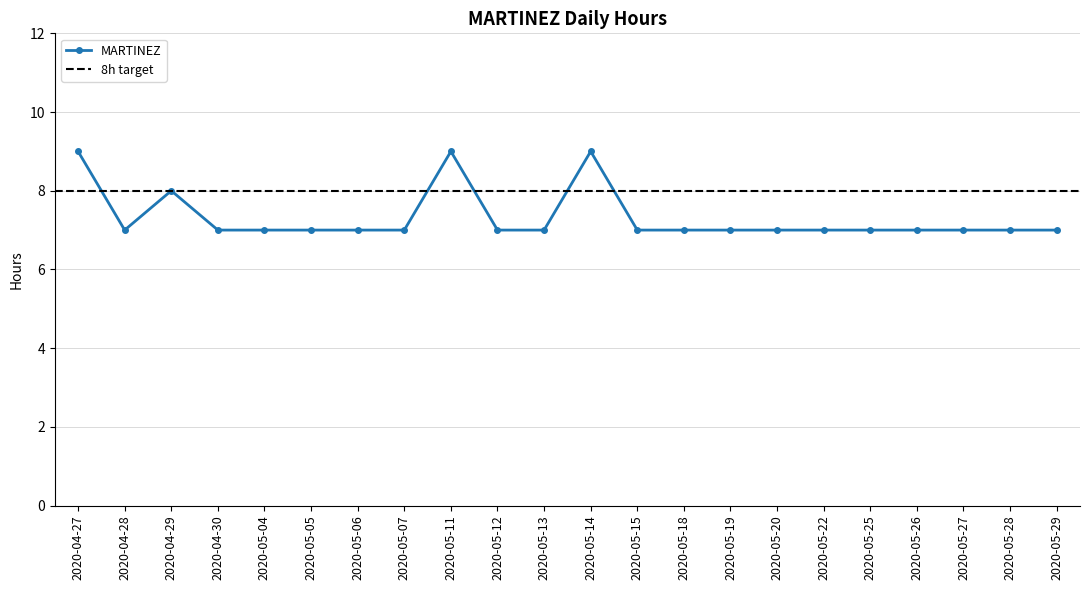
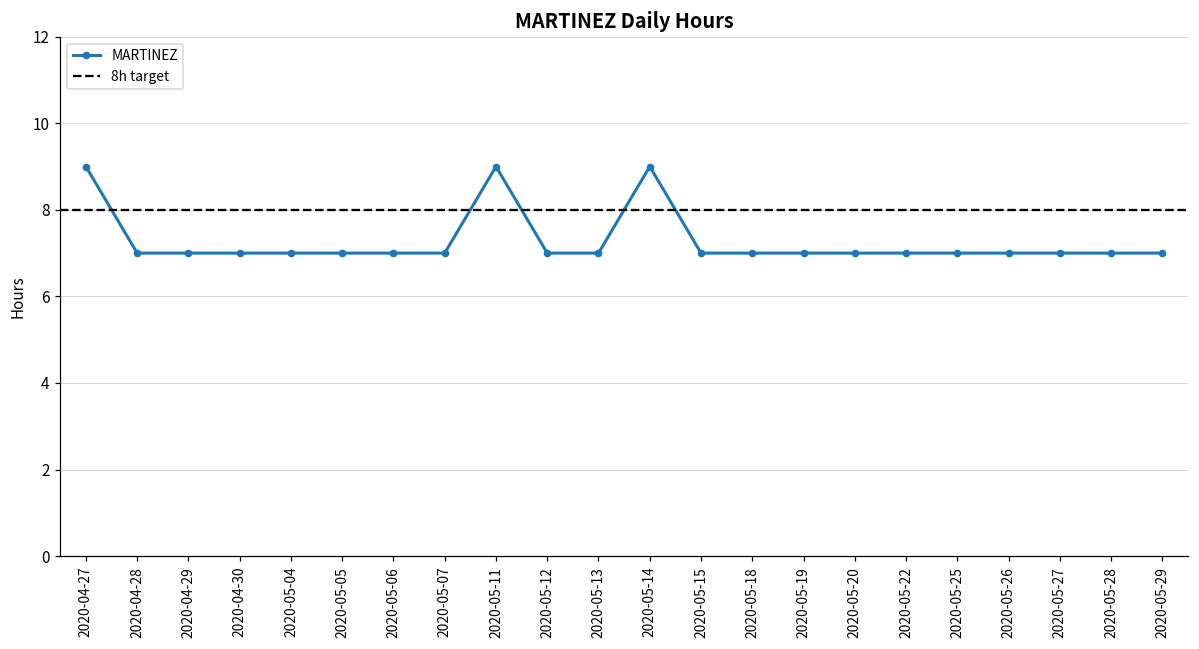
2020-04-29: 8 -> 7
